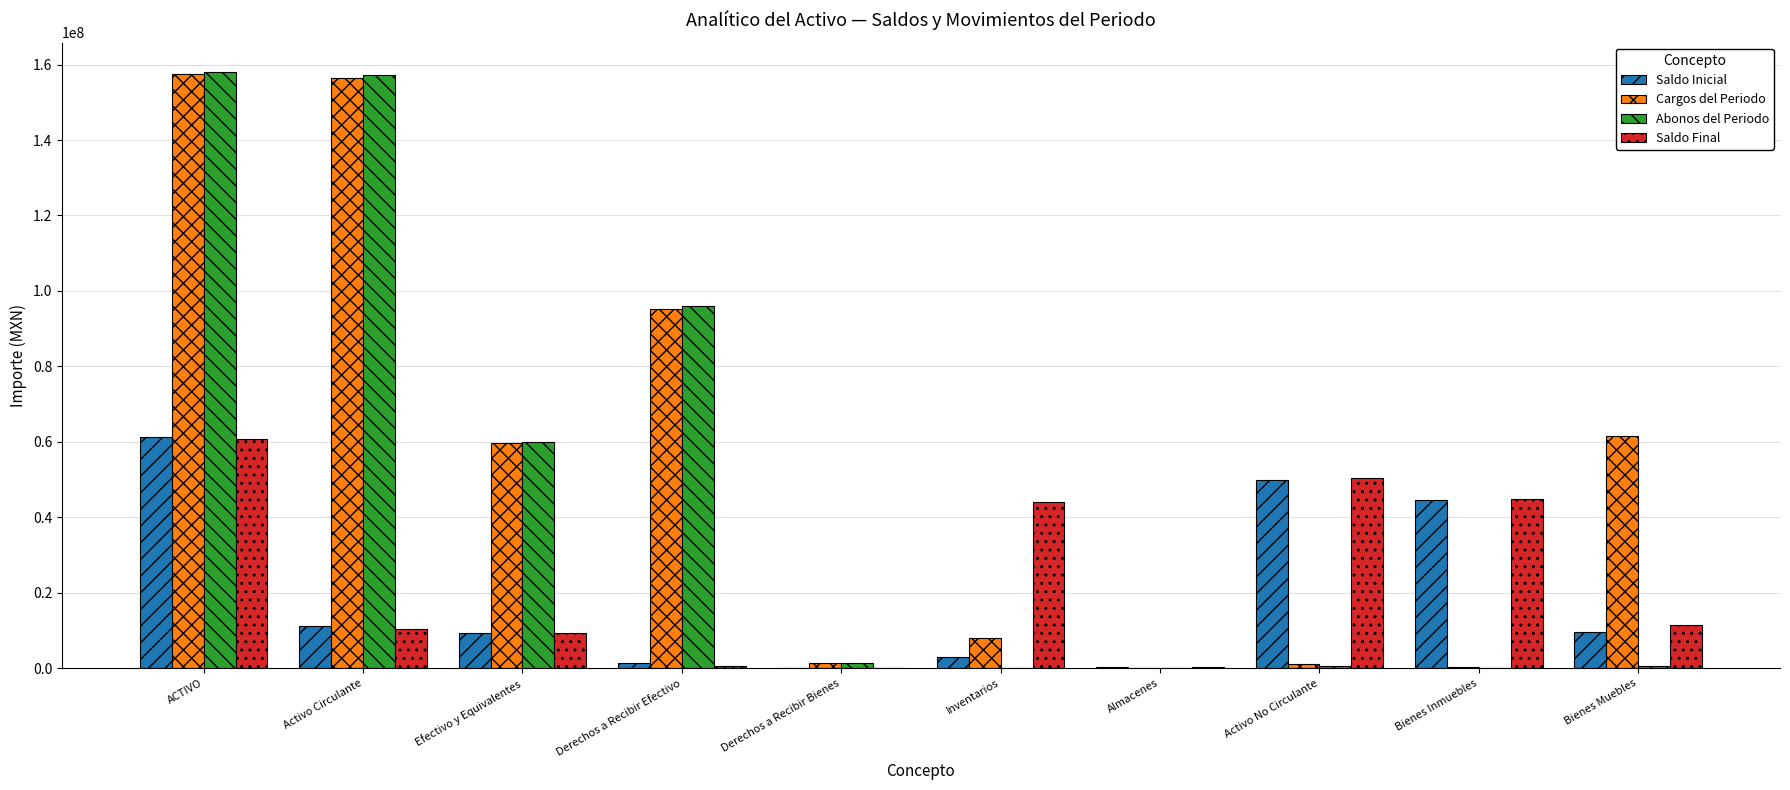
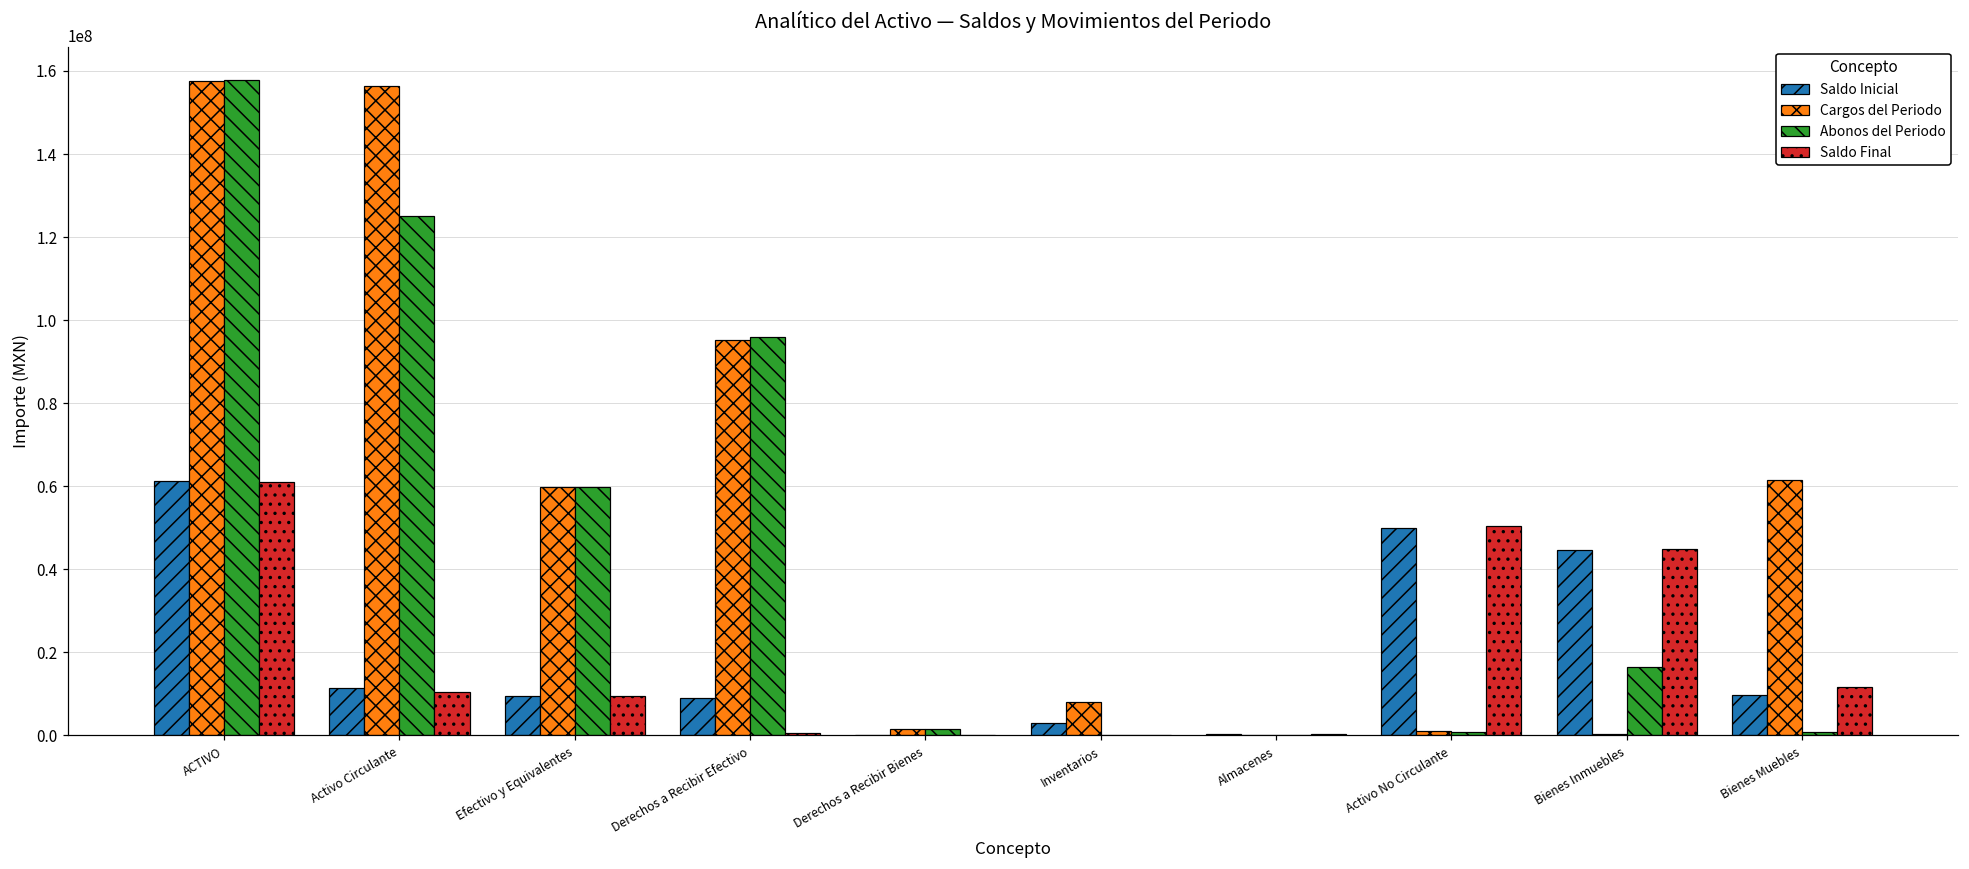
Abonos del Periodo, Activo Circulante: 157000000 -> 125000000
Saldo Inicial, Derechos a Recibir Efectivo: 1000000 -> 9000000
Saldo Final, Inventarios: 44000000 -> 0
Abonos del Periodo, Bienes Inmuebles: 0 -> 16000000
